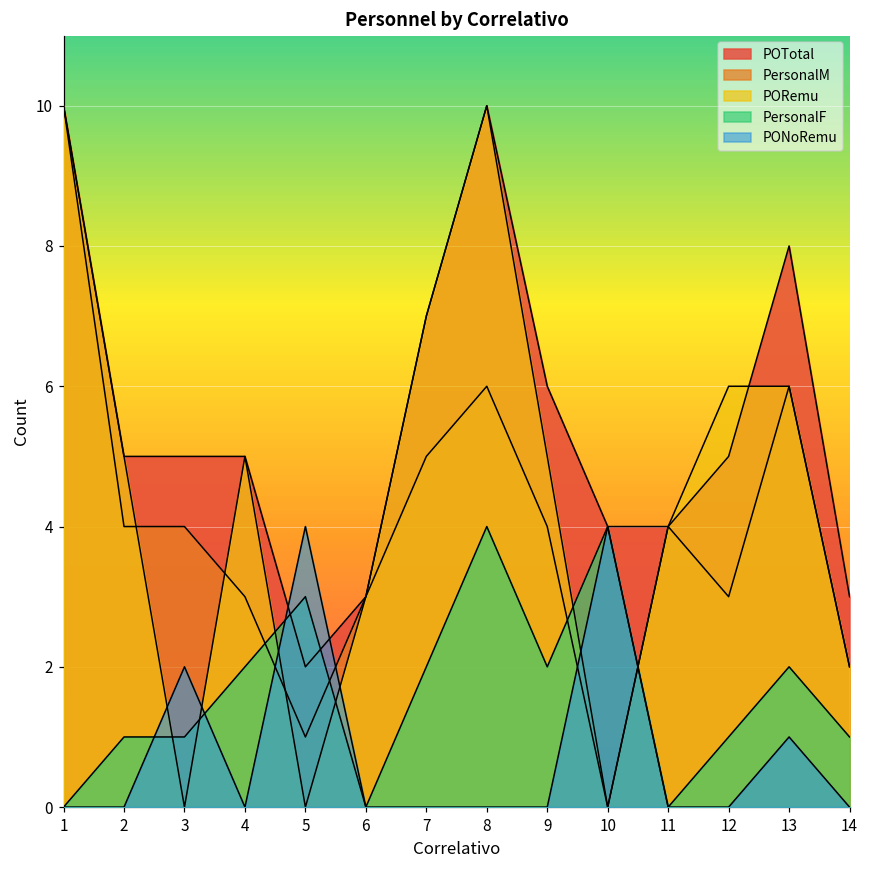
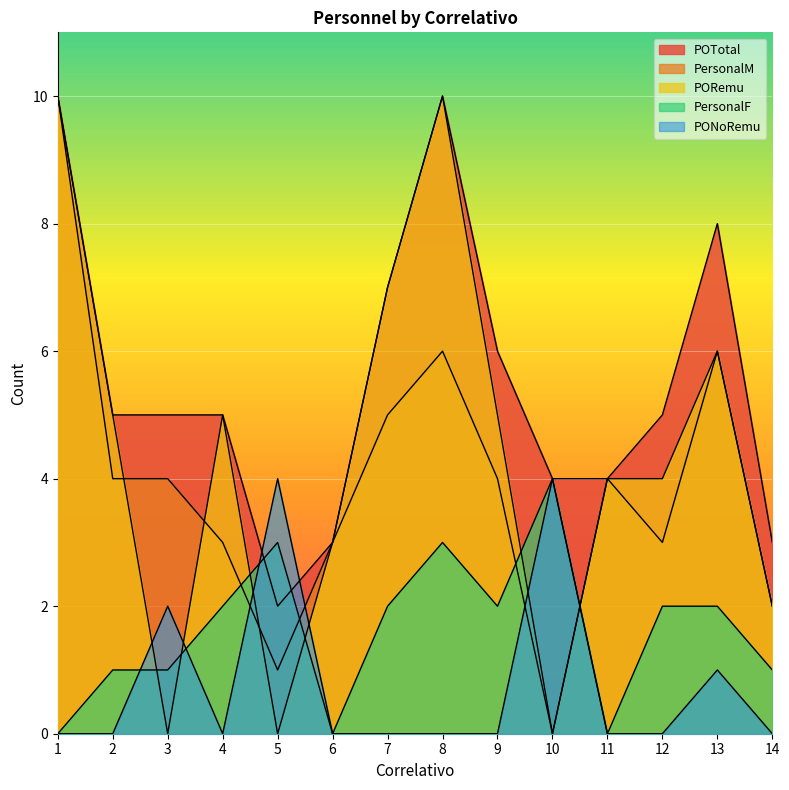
PersonalF, 8: 4 -> 3
PORemu, 12: 6 -> 4
PersonalF, 12: 1 -> 2
